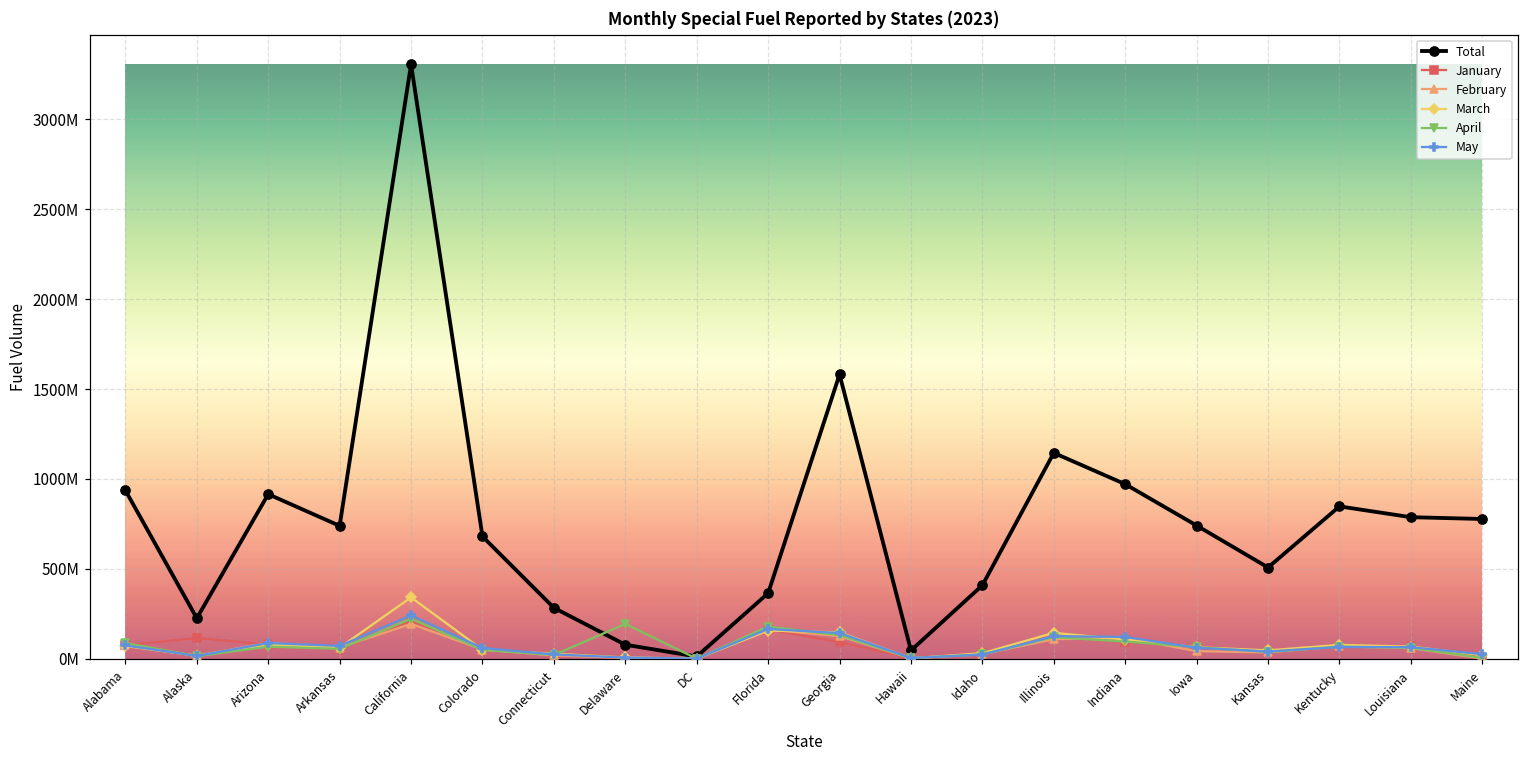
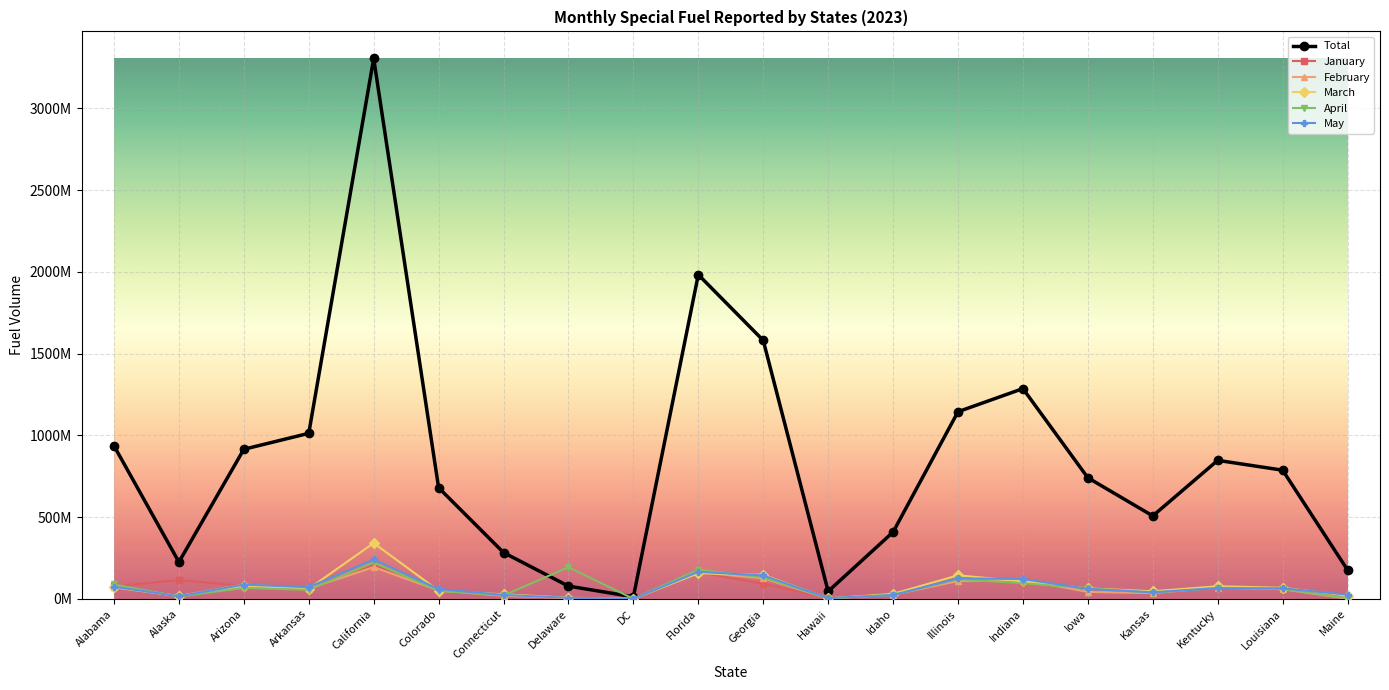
Total, Arkansas: 740000000 -> 1010000000
Total, Florida: 360000000 -> 1980000000
Total, Indiana: 970000000 -> 1290000000
Total, Maine: 780000000 -> 180000000
